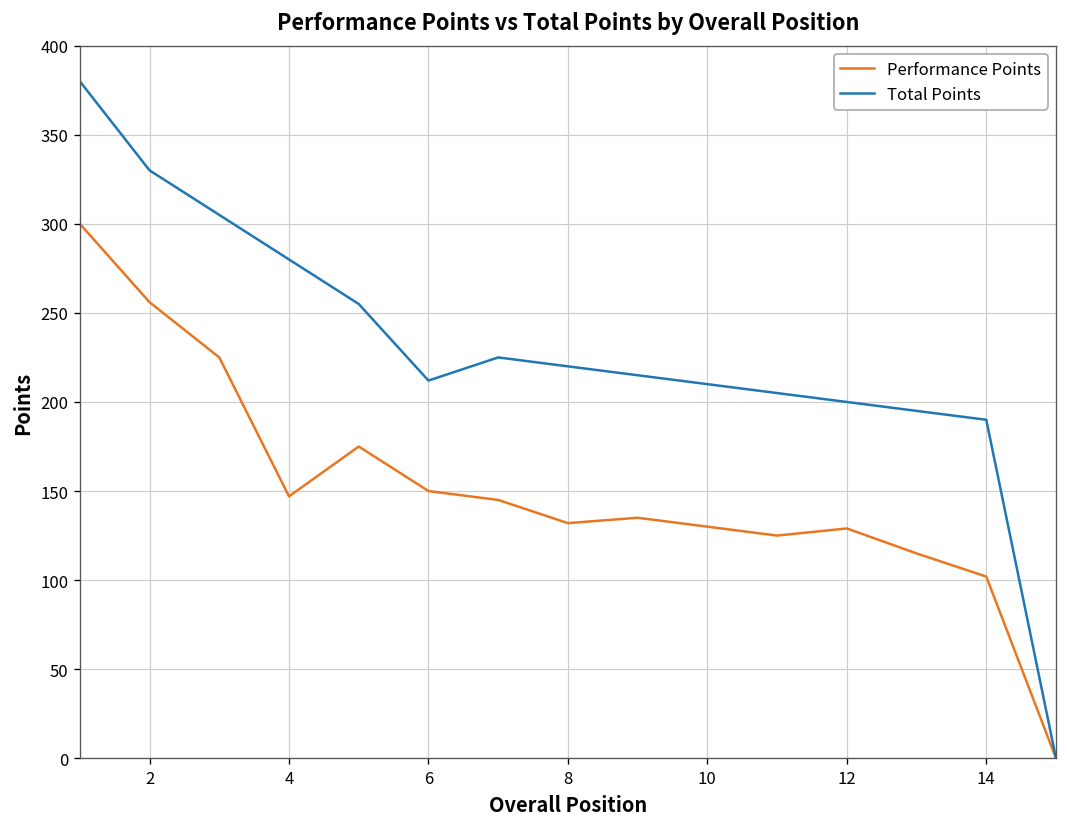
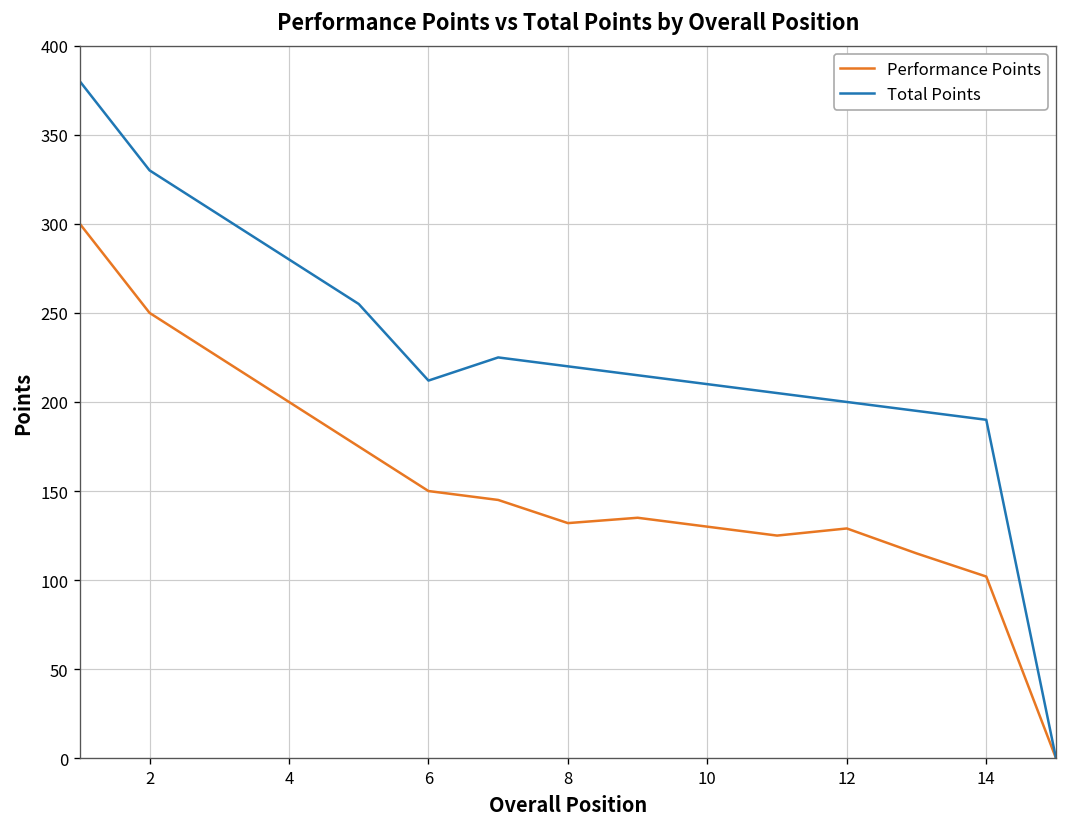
Performance Points, 2: 256 -> 250
Performance Points, 4: 147 -> 200
